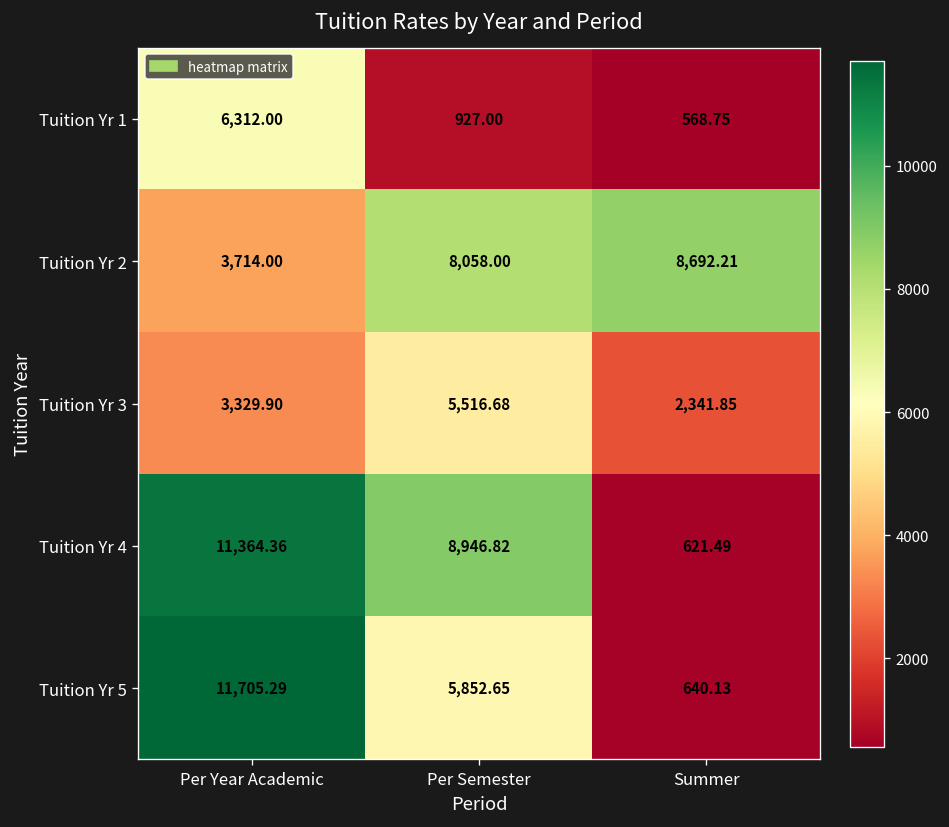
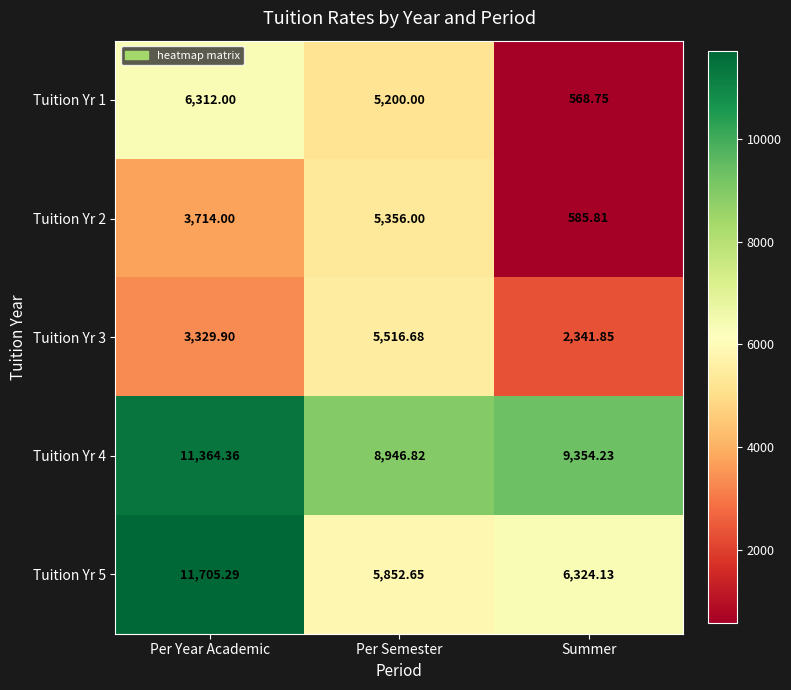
Tuition Yr 1, Per Semester: 927.00 -> 5,200.00
Tuition Yr 2, Per Semester: 8,058.00 -> 5,356.00
Tuition Yr 2, Summer: 8,692.21 -> 585.81
Tuition Yr 4, Summer: 621.49 -> 9,354.23
Tuition Yr 5, Summer: 640.13 -> 6,324.13
